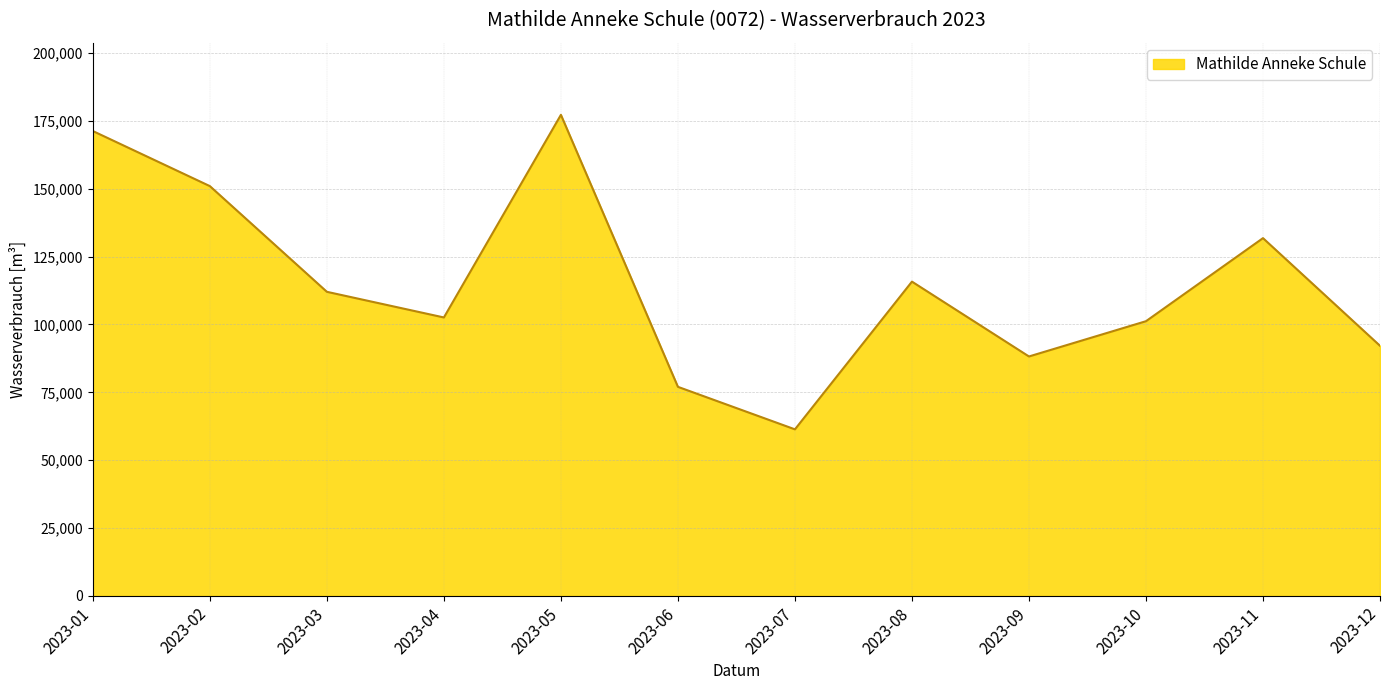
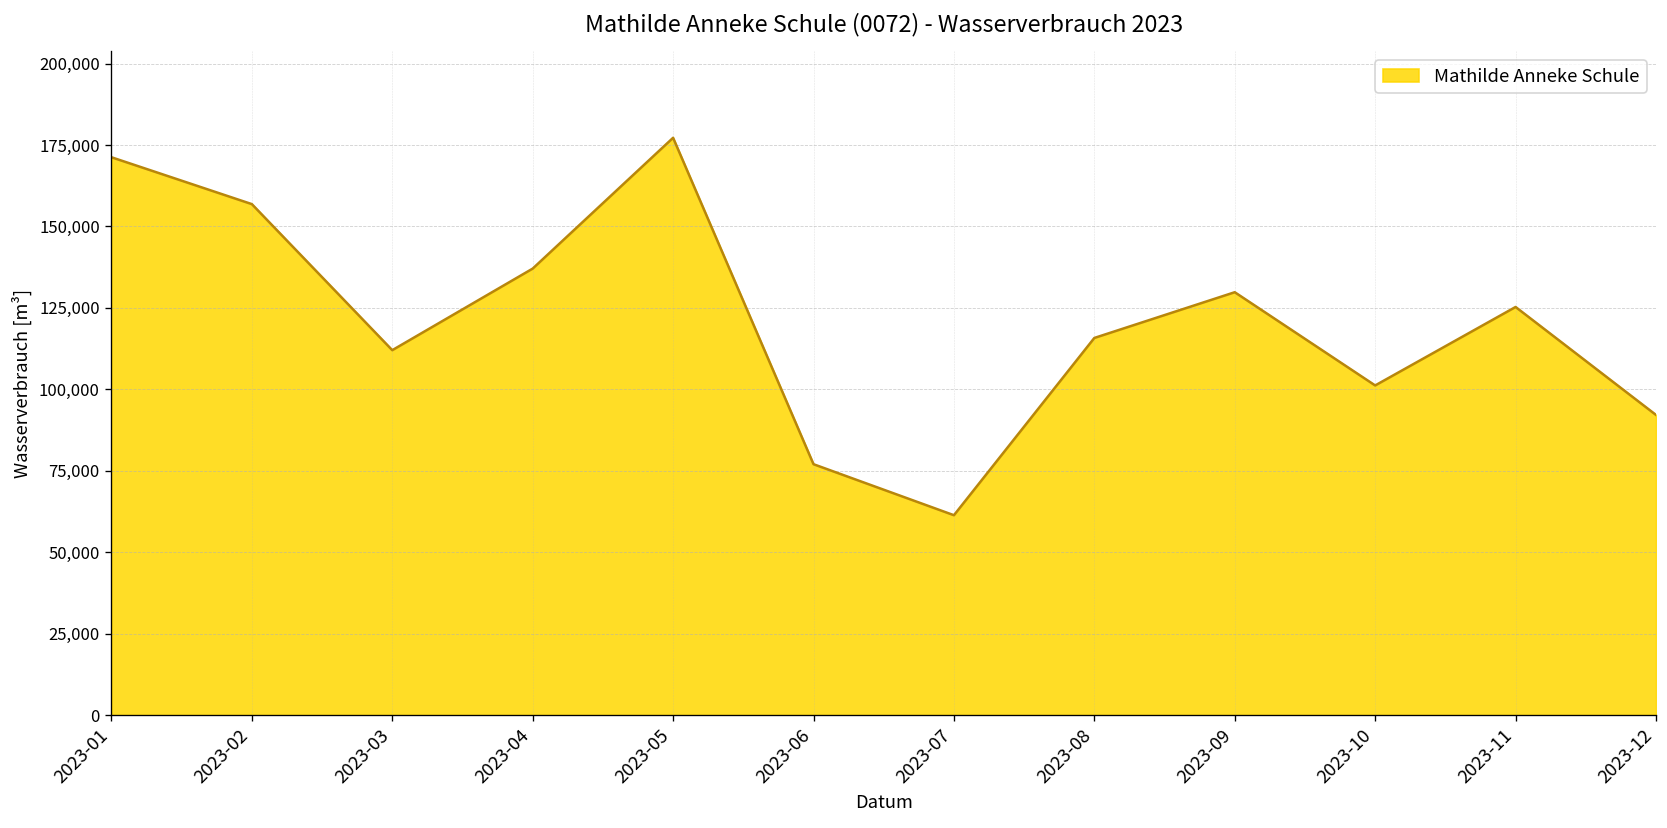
2023-02: 151,000 -> 157,000
2023-04: 103,000 -> 137,000
2023-09: 88,000 -> 130,000
2023-11: 132,000 -> 125,000
